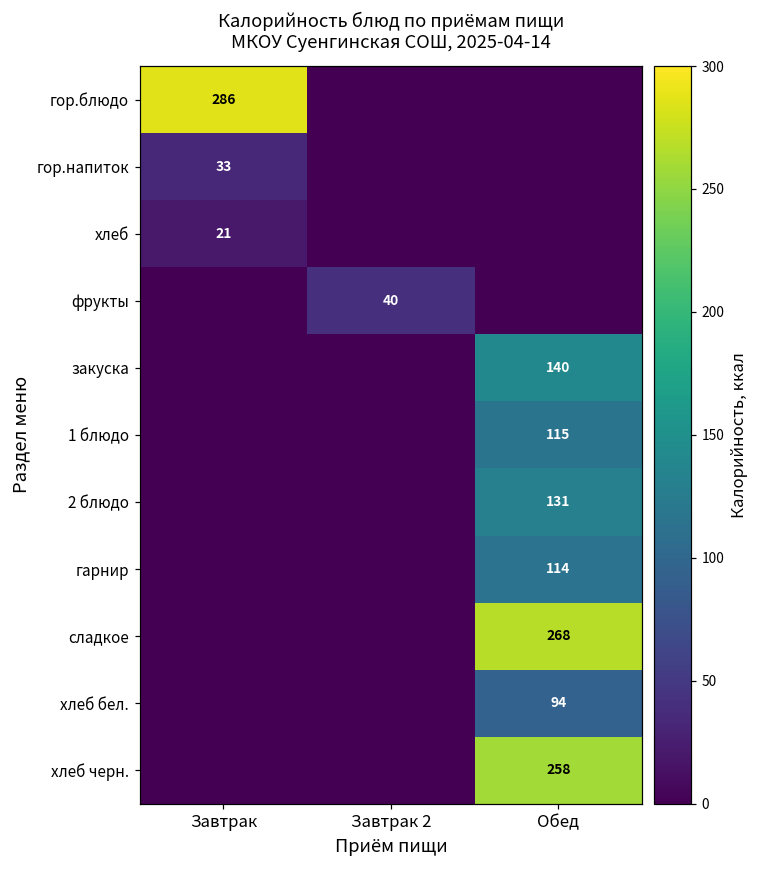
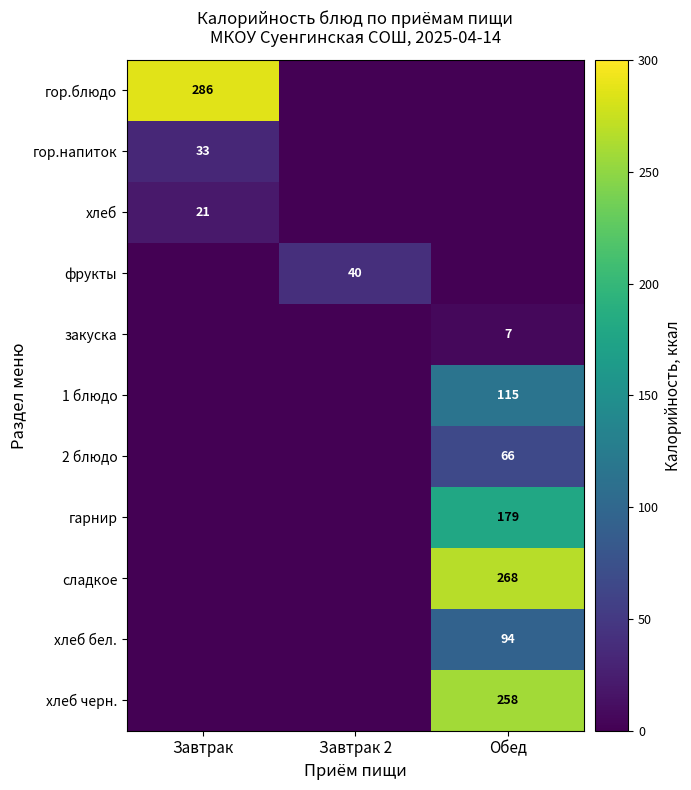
закуска, Обед: 140 -> 7
2 блюдо, Обед: 131 -> 66
гарнир, Обед: 114 -> 179
